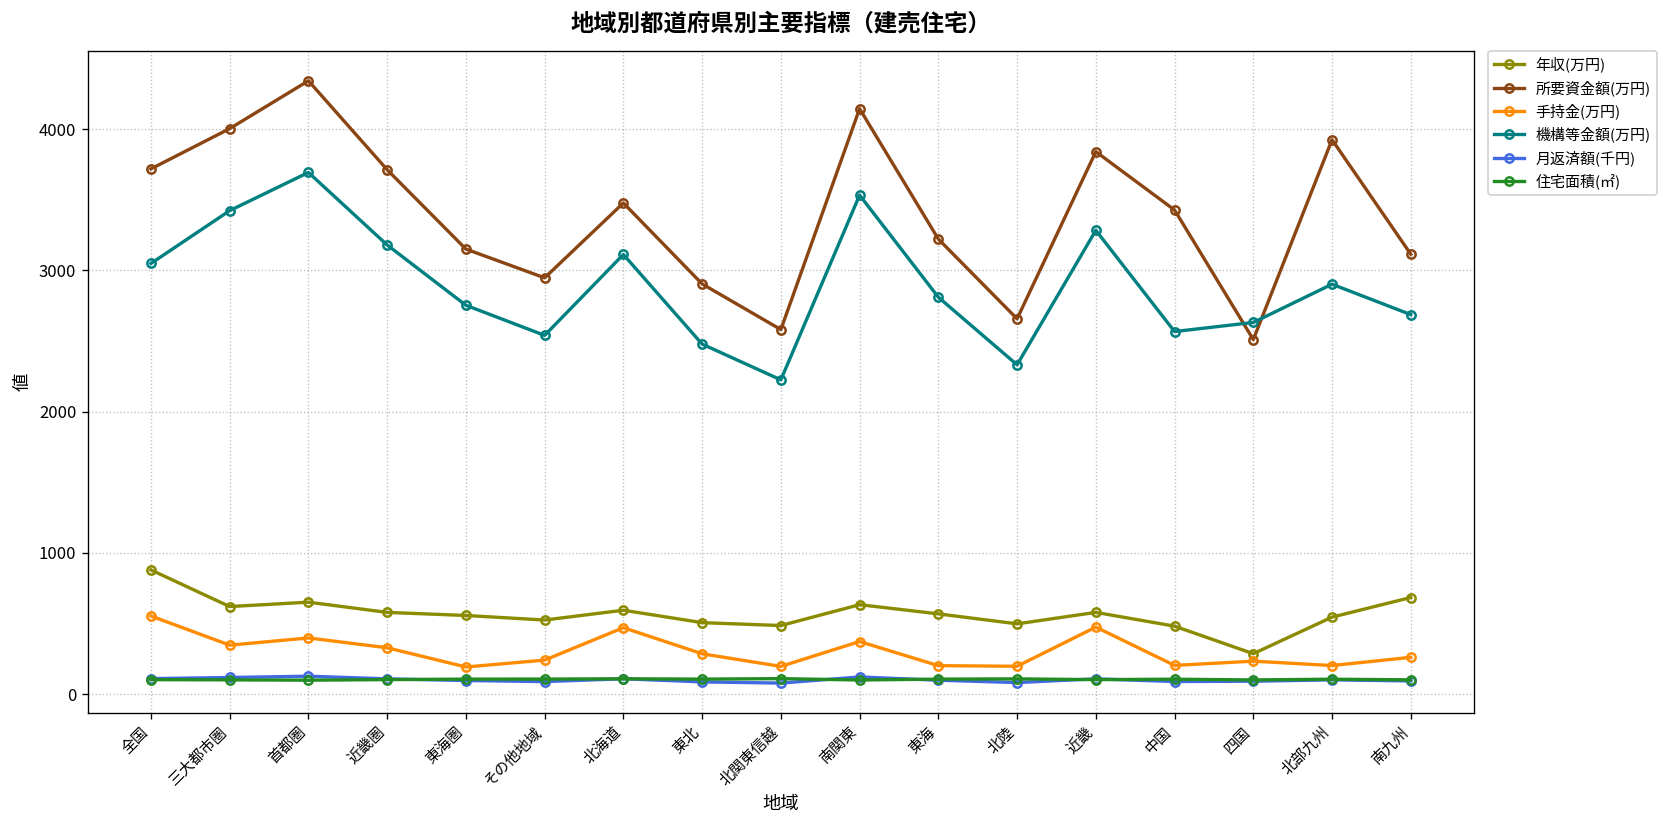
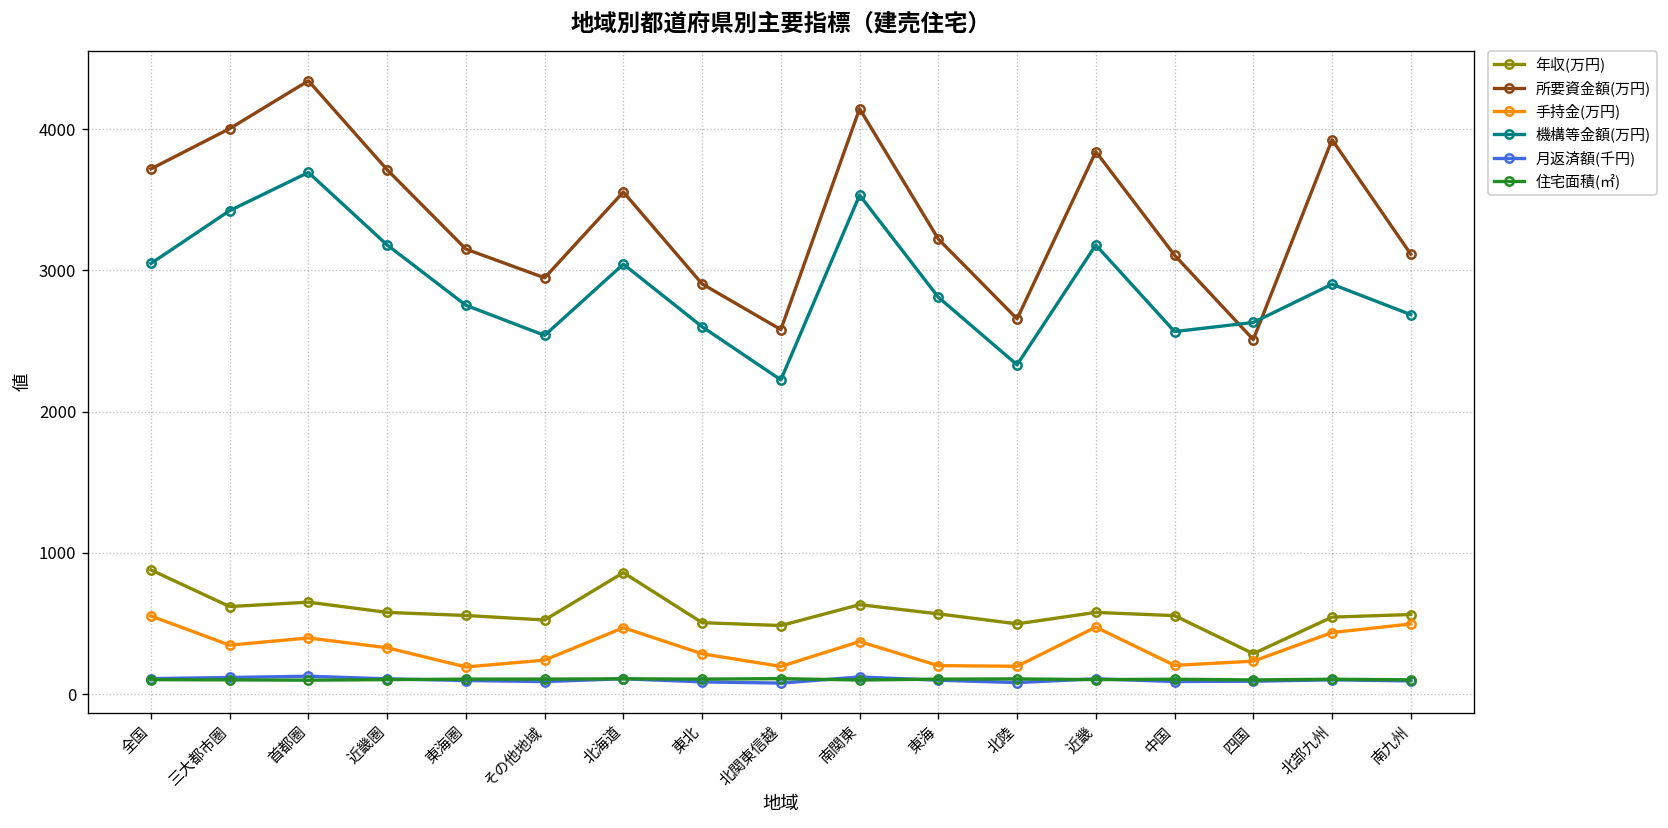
年収(万円), 北海道: 590 -> 860
所要資金額(万円), 北海道: 3480 -> 3560
機構等金額(万円), 北海道: 3110 -> 3040
機構等金額(万円), 東北: 2480 -> 2600
機構等金額(万円), 近畿: 3280 -> 3180
年収(万円), 中国: 480 -> 560
所要資金額(万円), 中国: 3430 -> 3110
手持金(万円), 北部九州: 200 -> 440
年収(万円), 南九州: 680 -> 560
手持金(万円), 南九州: 260 -> 500
